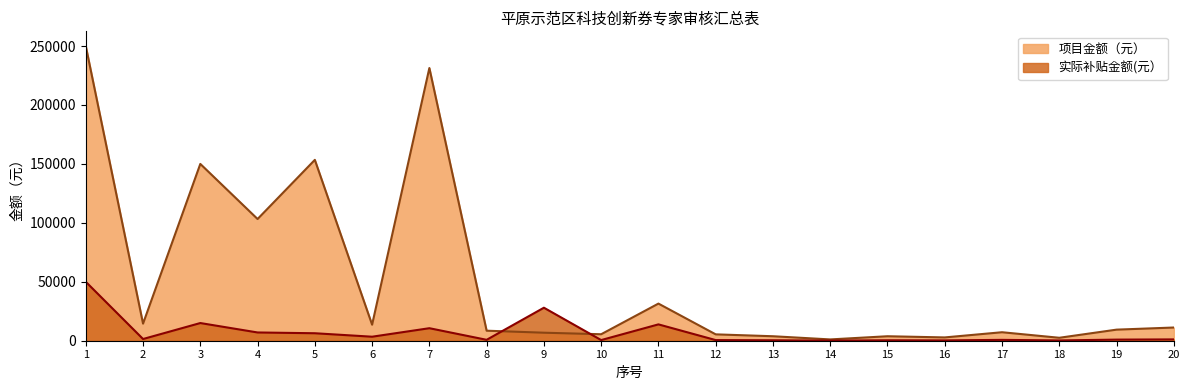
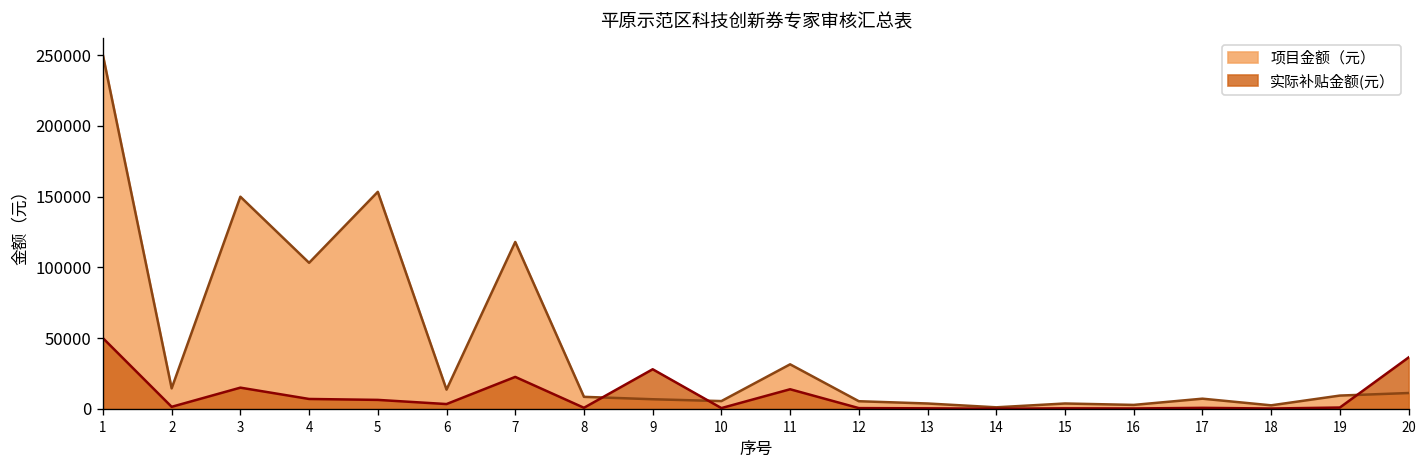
项目金额（元）, 7: 231000 -> 118000
实际补贴金额(元）, 7: 11000 -> 23000
实际补贴金额(元）, 20: 1000 -> 36000
